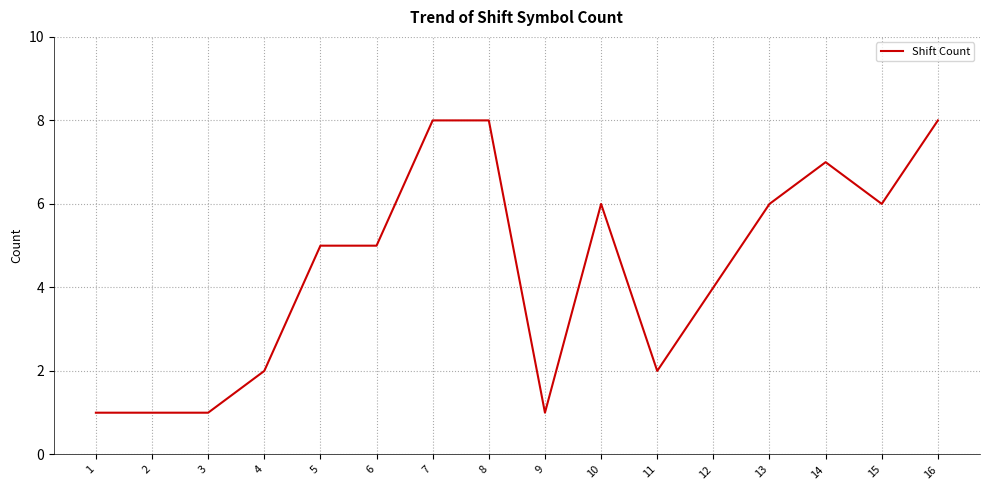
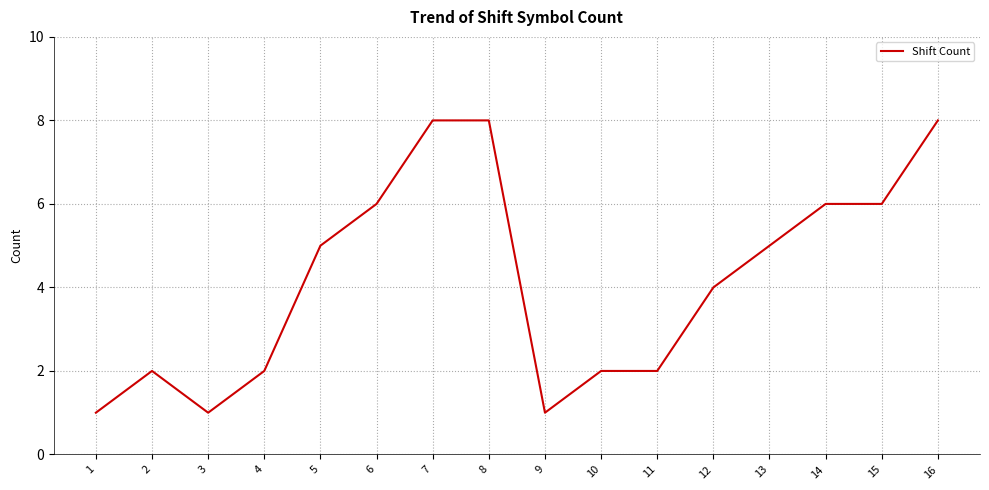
2: 1 -> 2
6: 5 -> 6
10: 6 -> 2
13: 6 -> 5
14: 7 -> 6
